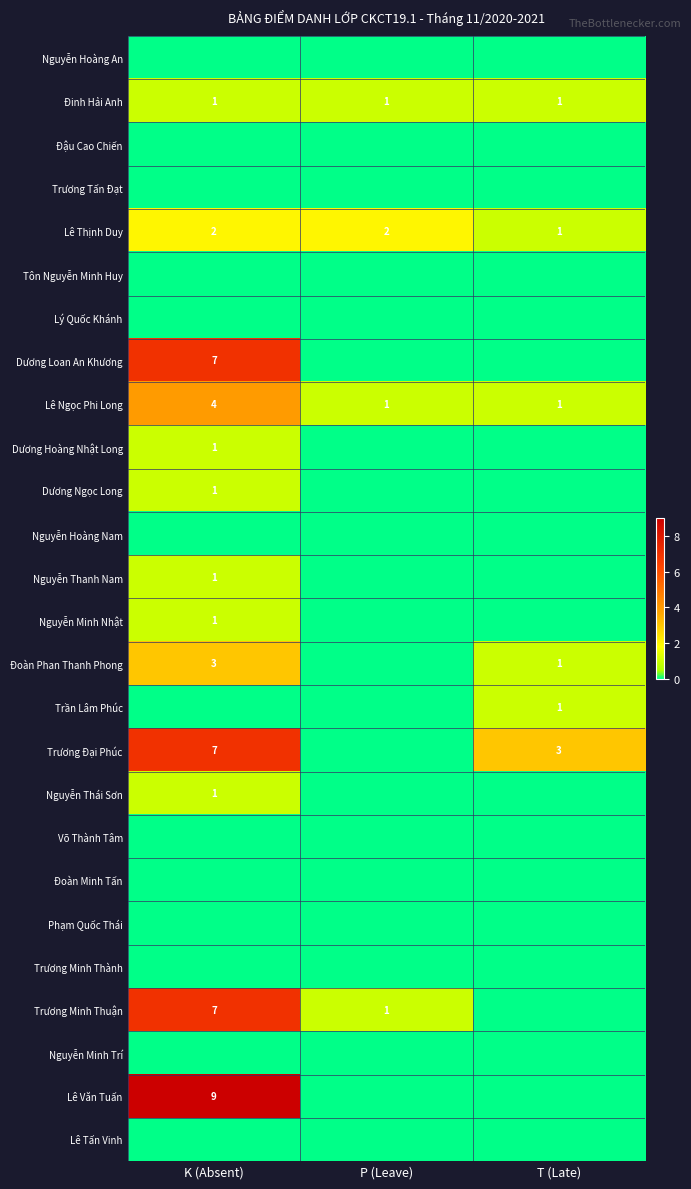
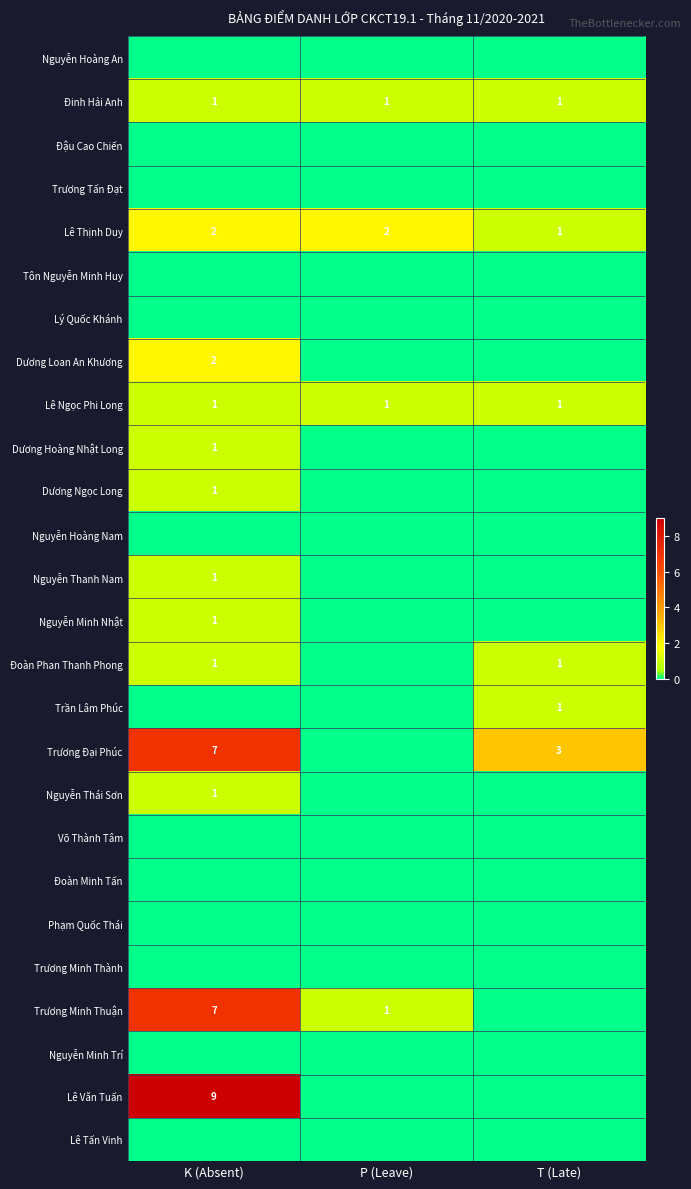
Dương Loan An Khương, K (Absent): 7 -> 2
Lê Ngọc Phi Long, K (Absent): 4 -> 1
Đoàn Phan Thanh Phong, K (Absent): 3 -> 1
